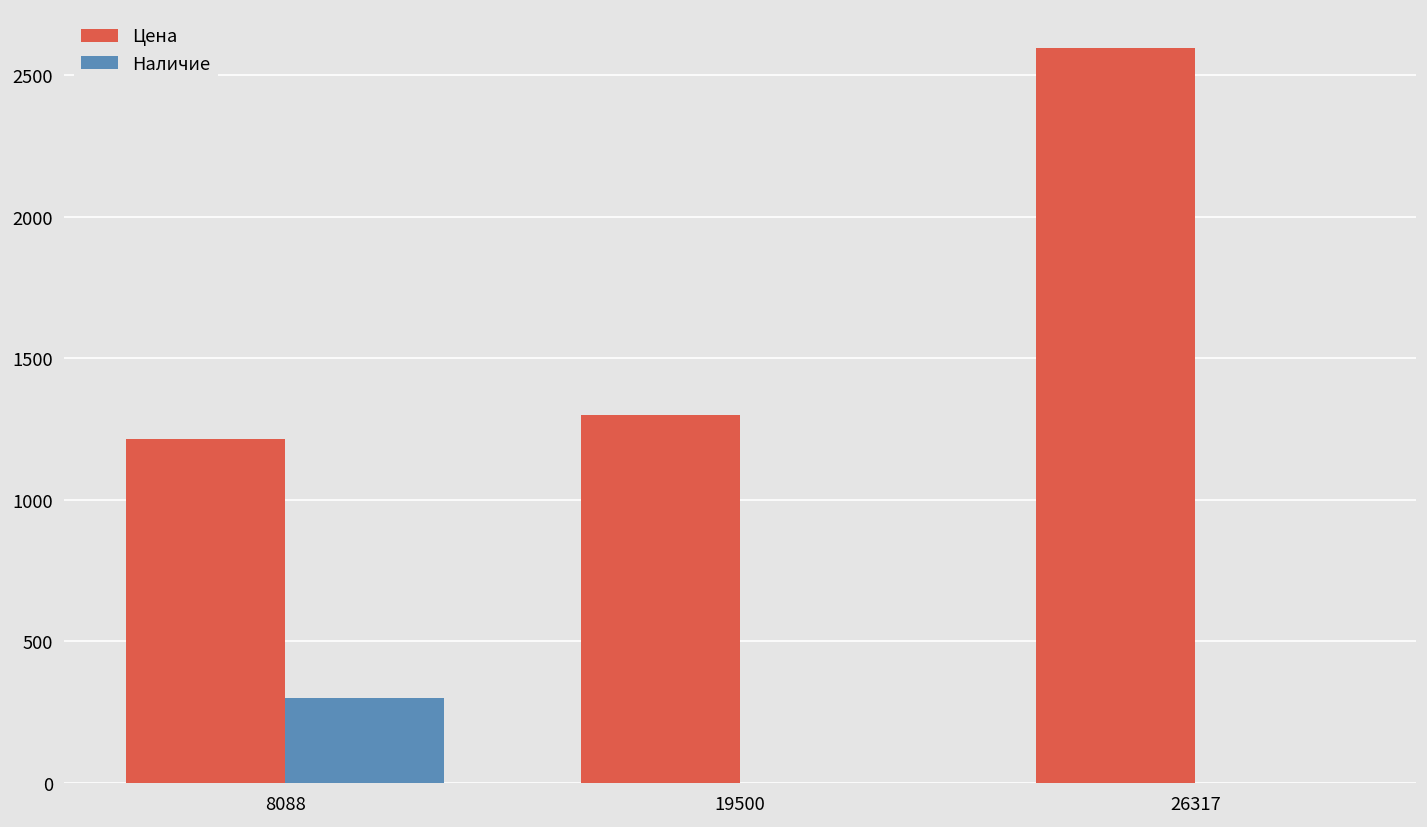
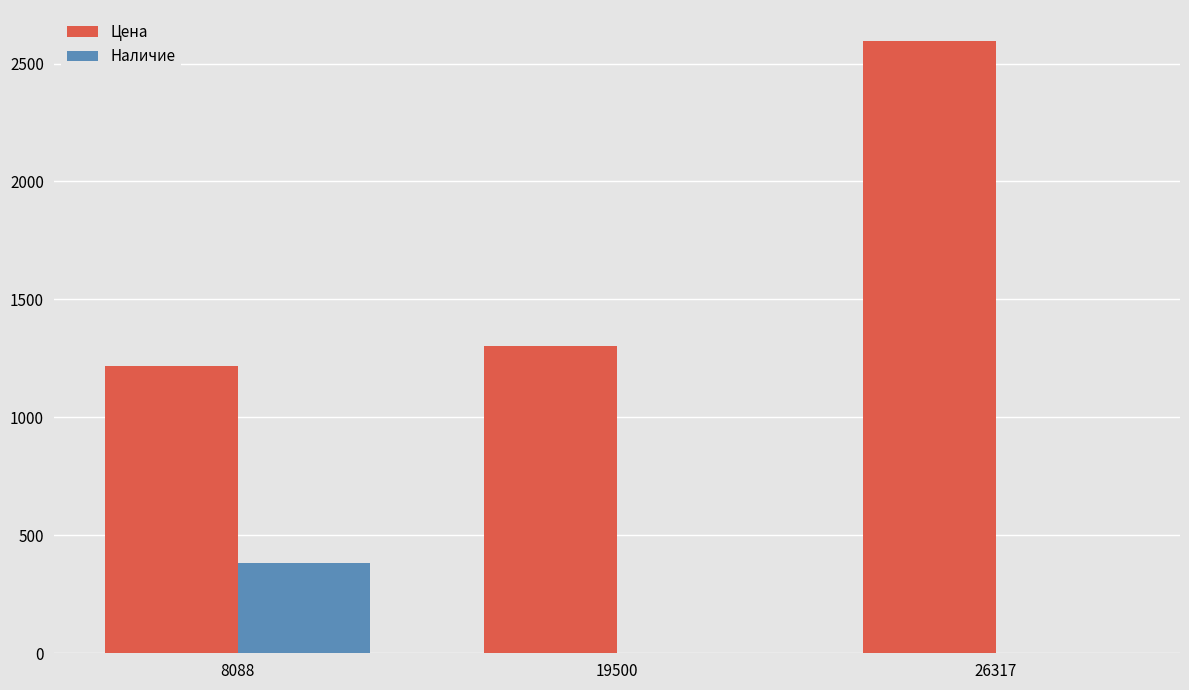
Наличие, 8088: 300 -> 380
